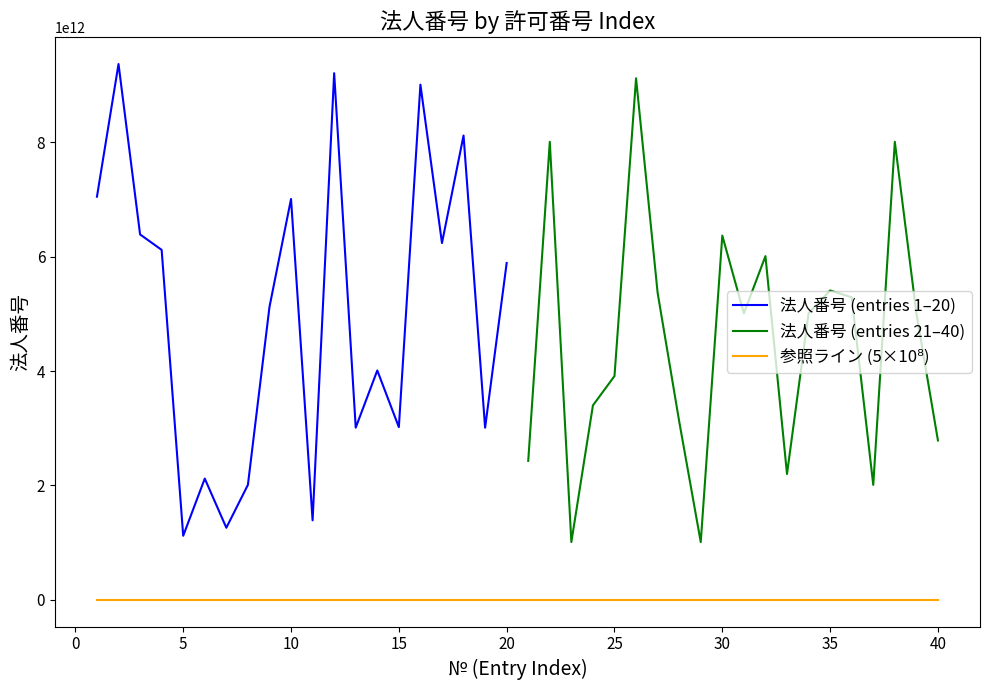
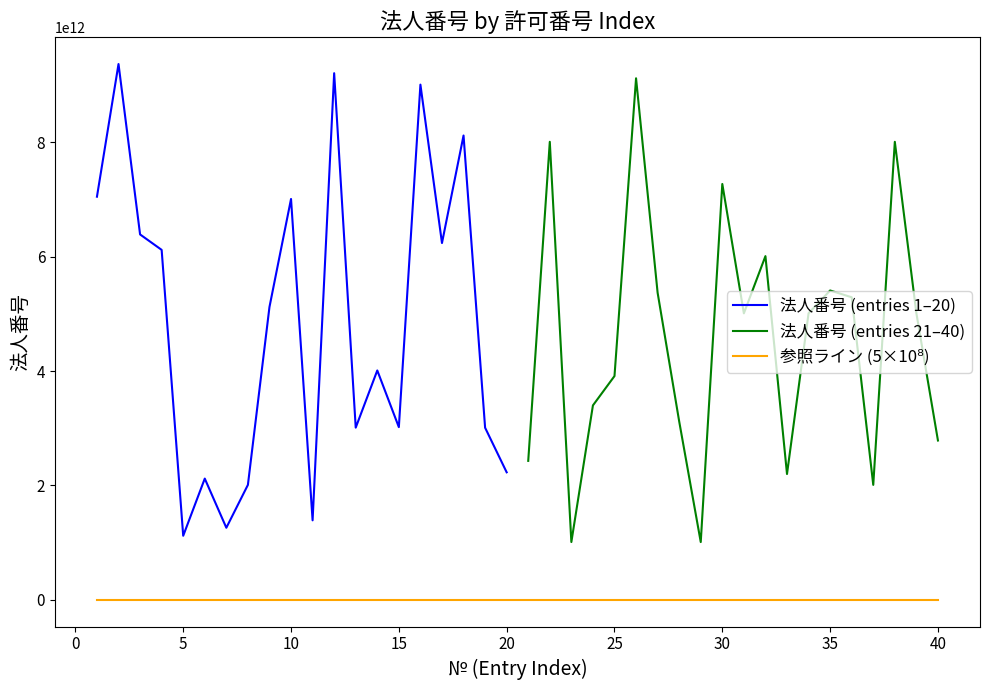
法人番号 (entries 1–20), 20: 5900000000000 -> 2200000000000
法人番号 (entries 21–40), 30: 6400000000000 -> 7300000000000
